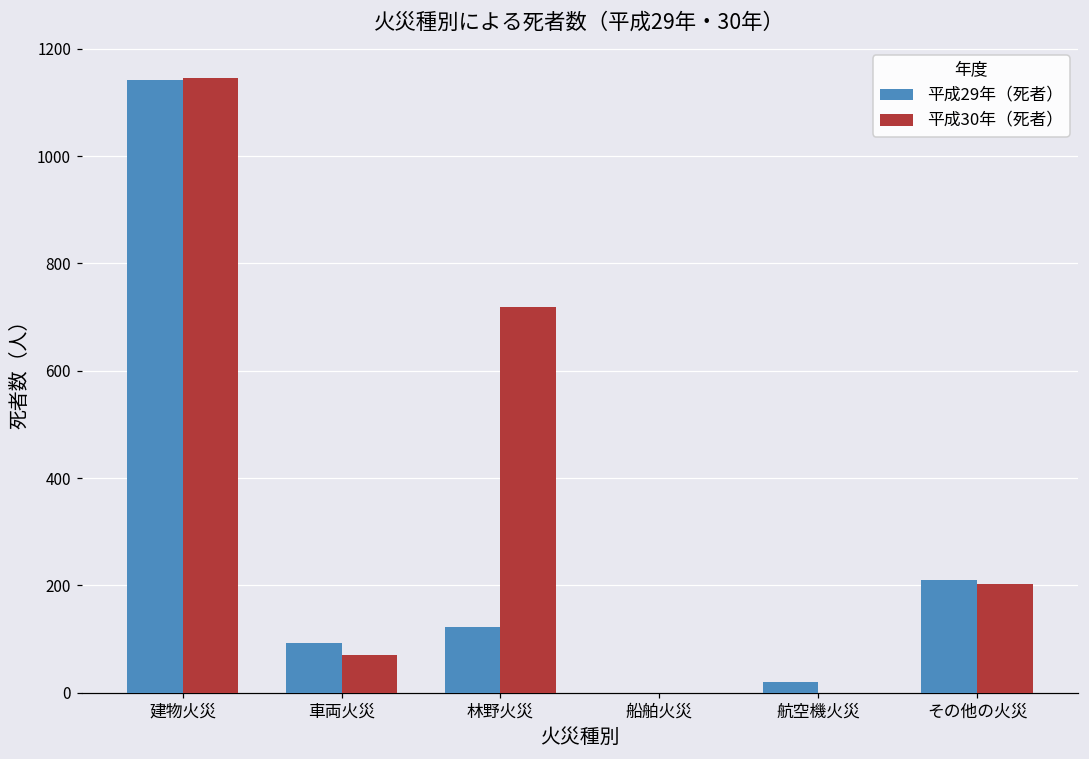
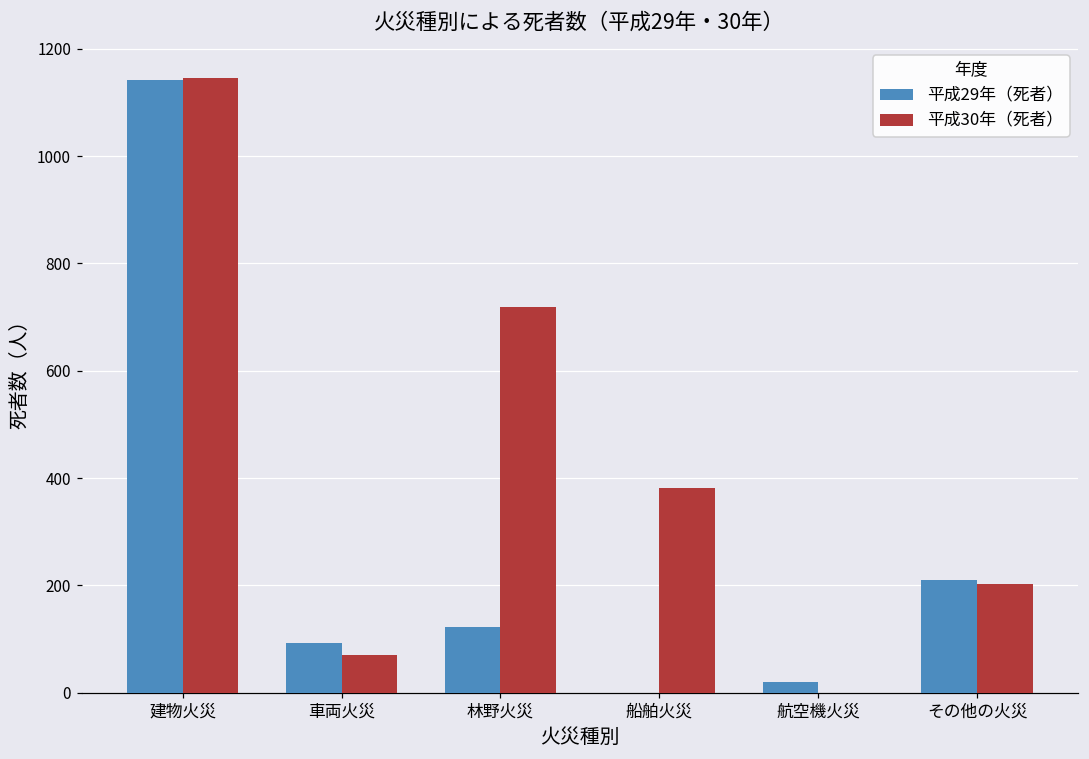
平成30年（死者）, 船舶火災: 0 -> 380
